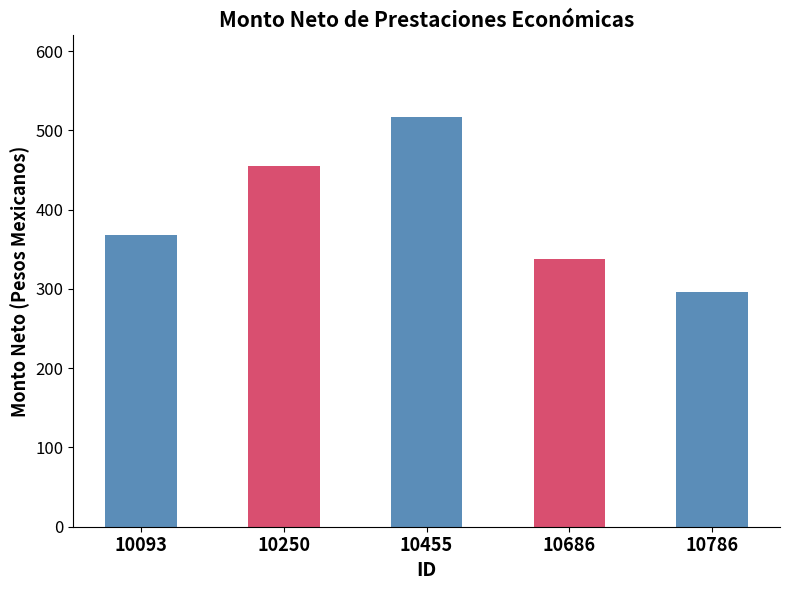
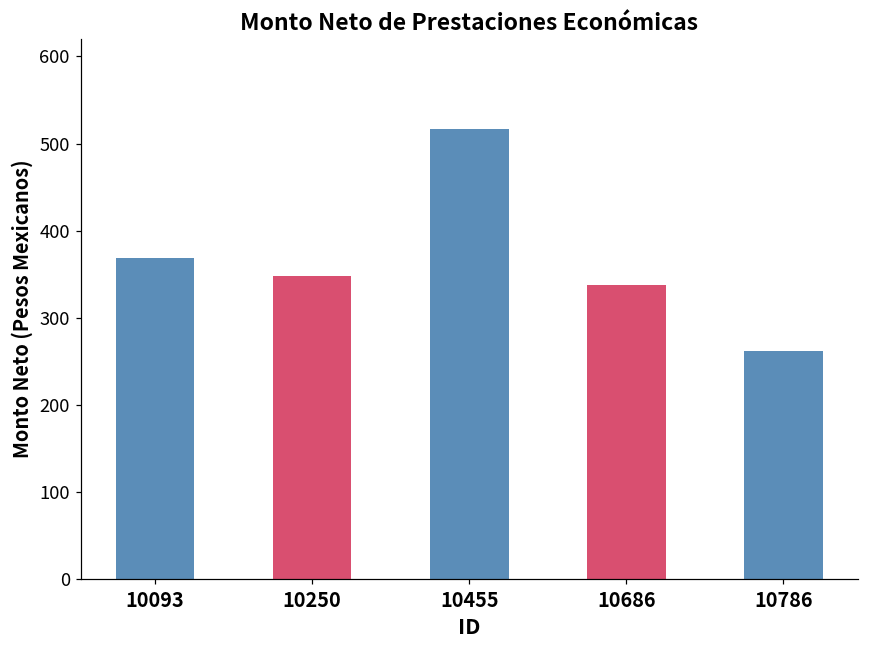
10250: 460 -> 350
10786: 300 -> 260
